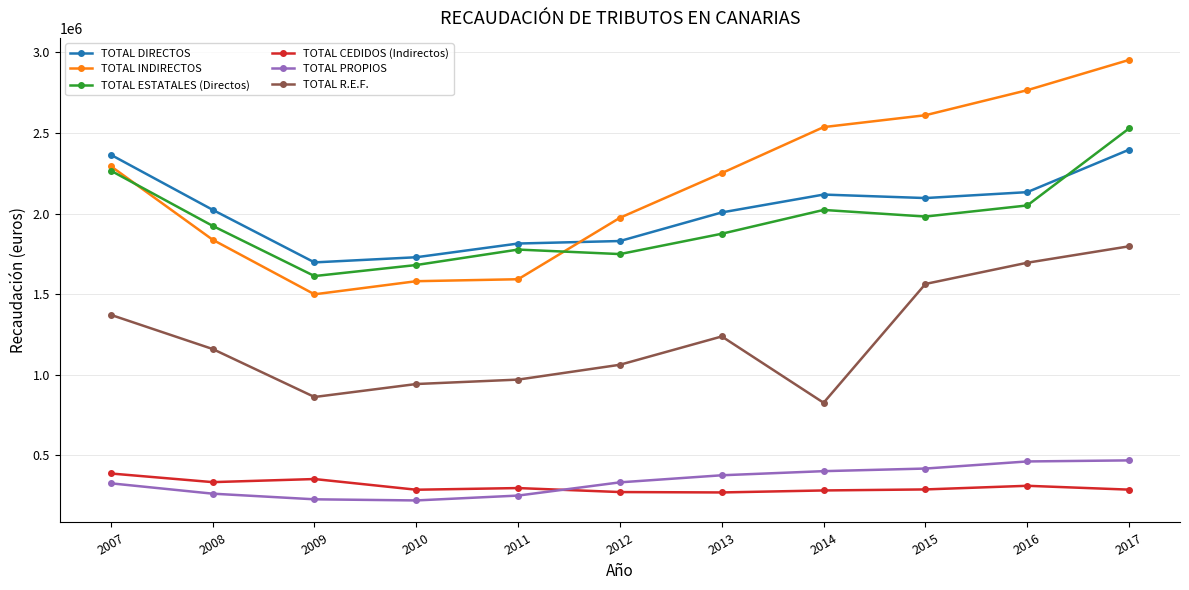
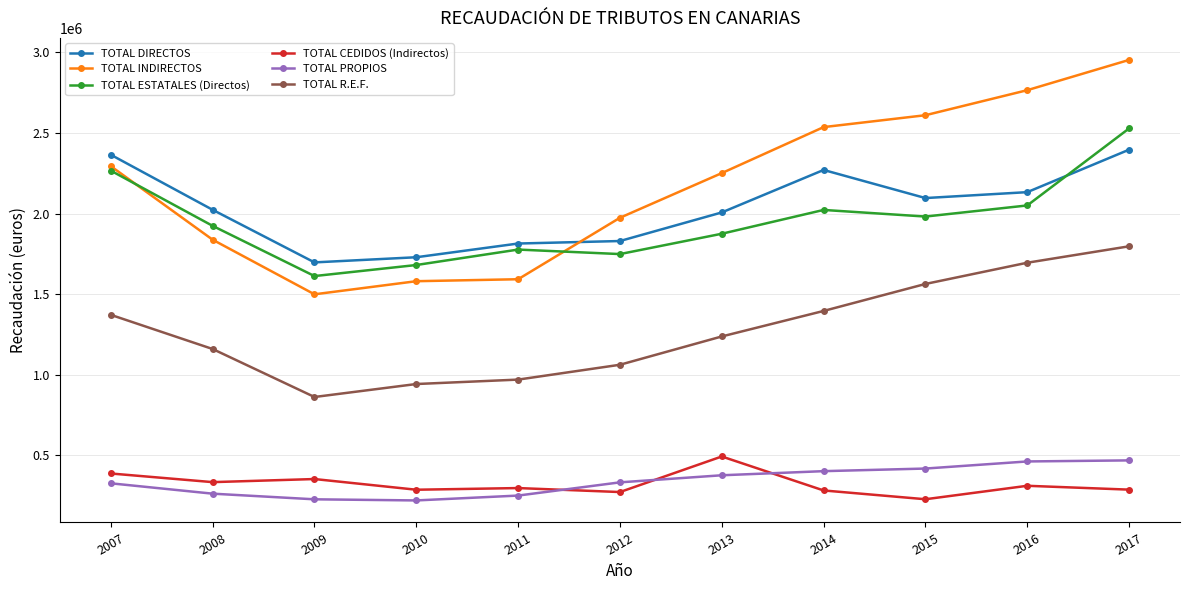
TOTAL CEDIDOS (Indirectos), 2013: 270000 -> 490000
TOTAL DIRECTOS, 2014: 2120000 -> 2270000
TOTAL R.E.F., 2014: 830000 -> 1400000
TOTAL CEDIDOS (Indirectos), 2015: 290000 -> 230000
